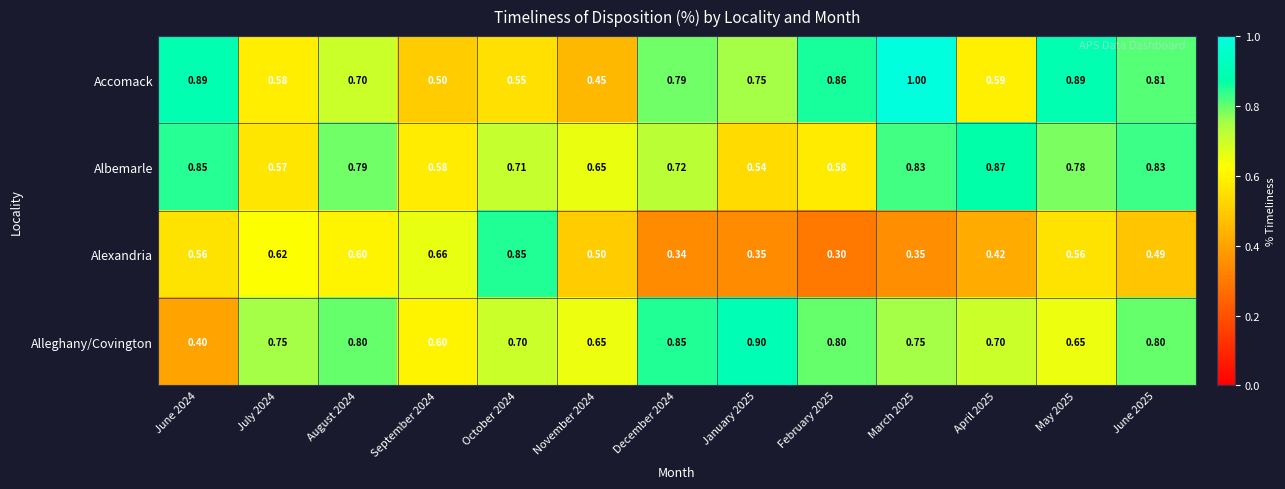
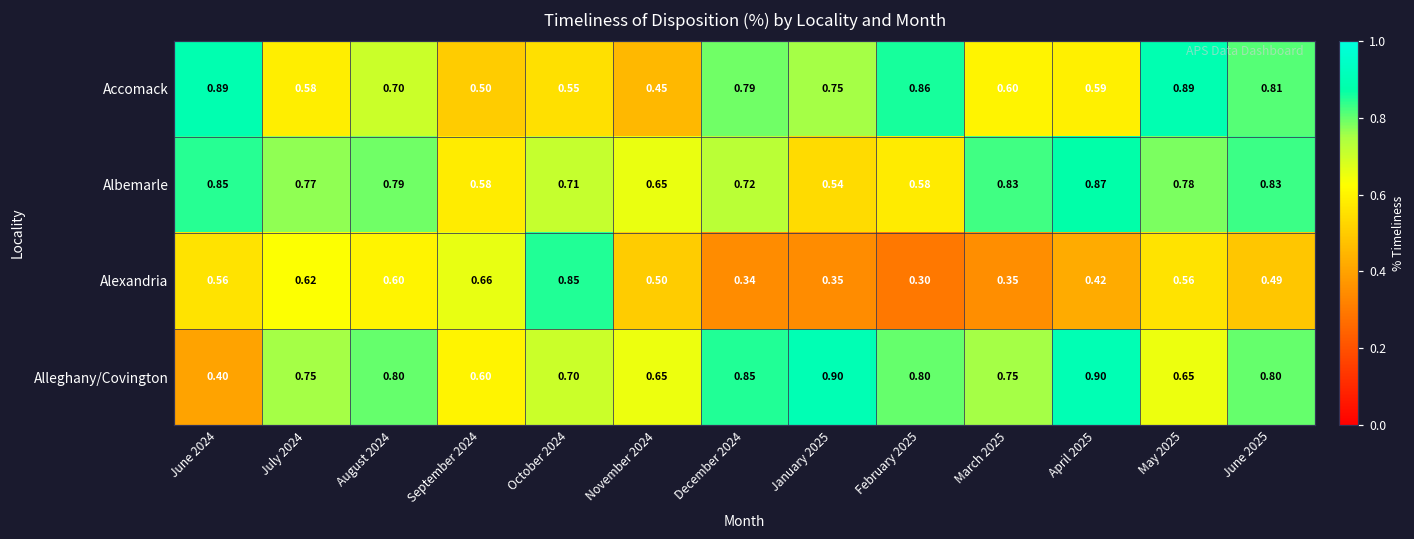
Accomack, March 2025: 1.00 -> 0.60
Albemarle, July 2024: 0.57 -> 0.77
Alleghany/Covington, April 2025: 0.70 -> 0.90
